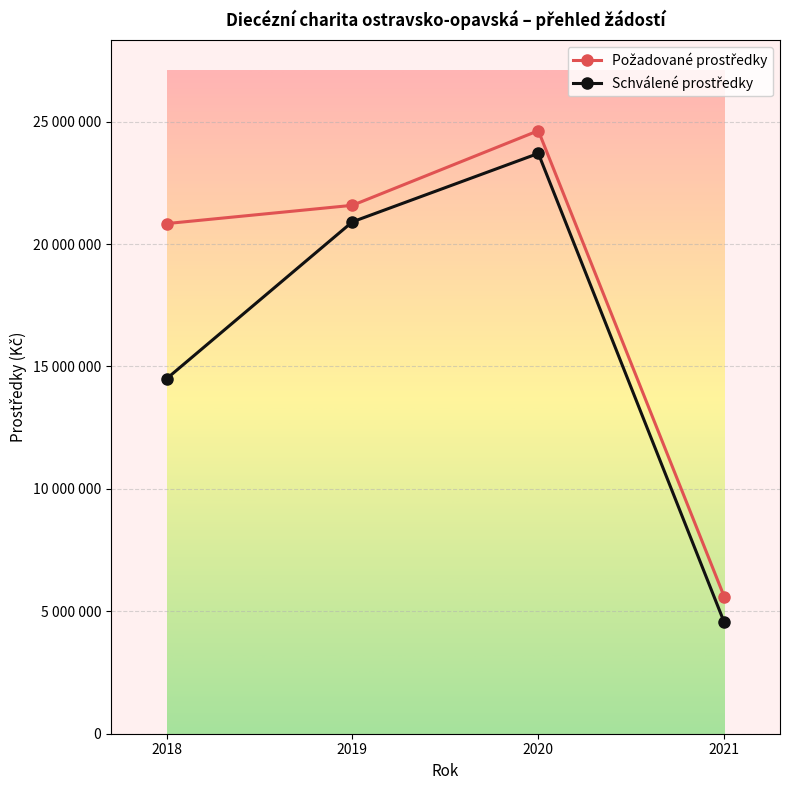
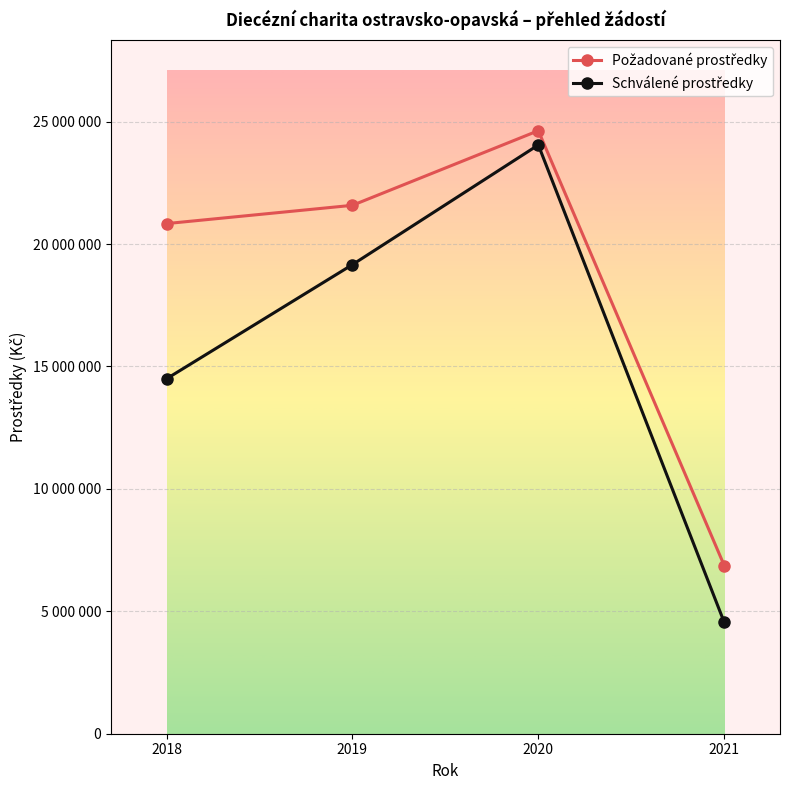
Schválené prostředky, 2019: 20900000 -> 19200000
Schválené prostředky, 2020: 23700000 -> 24000000
Požadované prostředky, 2021: 5600000 -> 6900000
